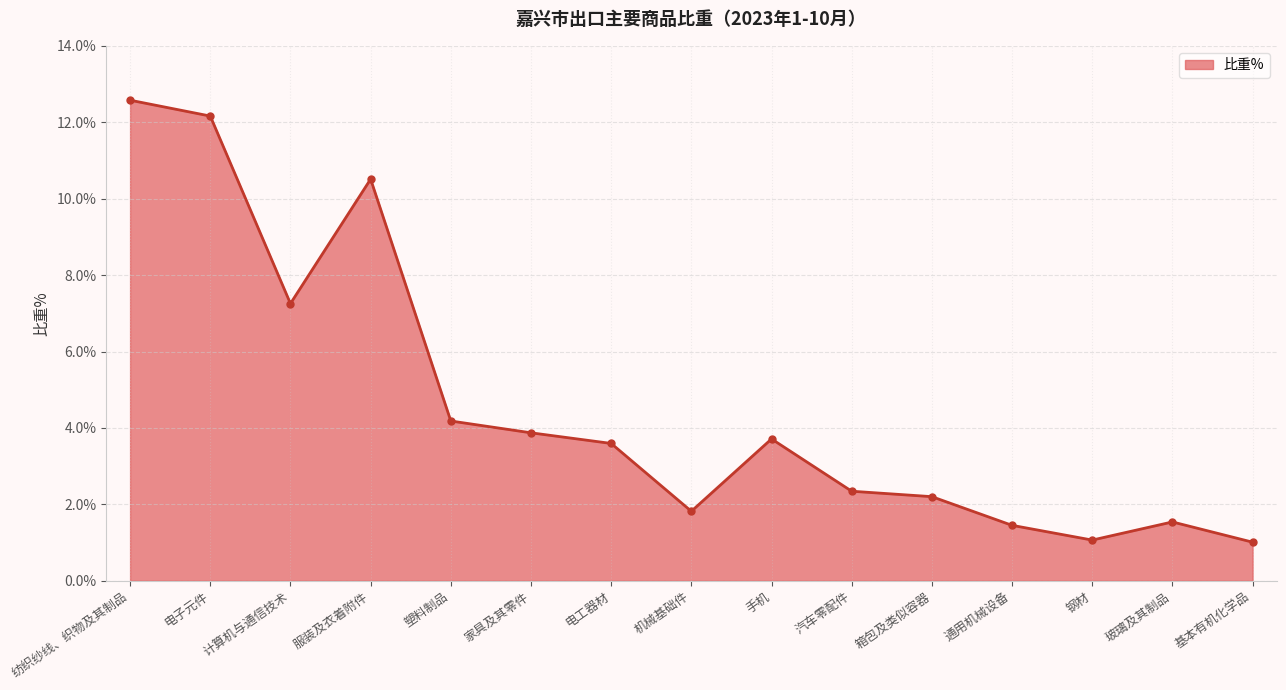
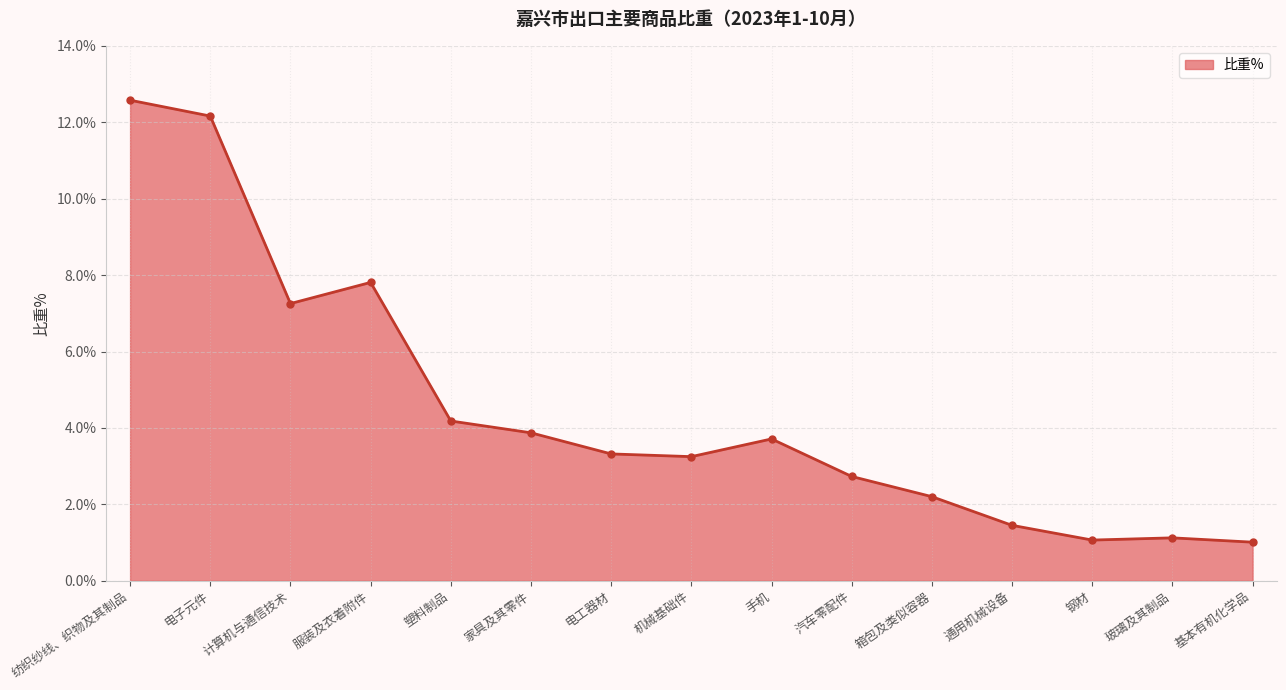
服装及衣着附件: 10.5% -> 7.8%
电工器材: 3.6% -> 3.3%
机械基础件: 1.8% -> 3.2%
汽车零配件: 2.3% -> 2.7%
玻璃及其制品: 1.5% -> 1.1%
